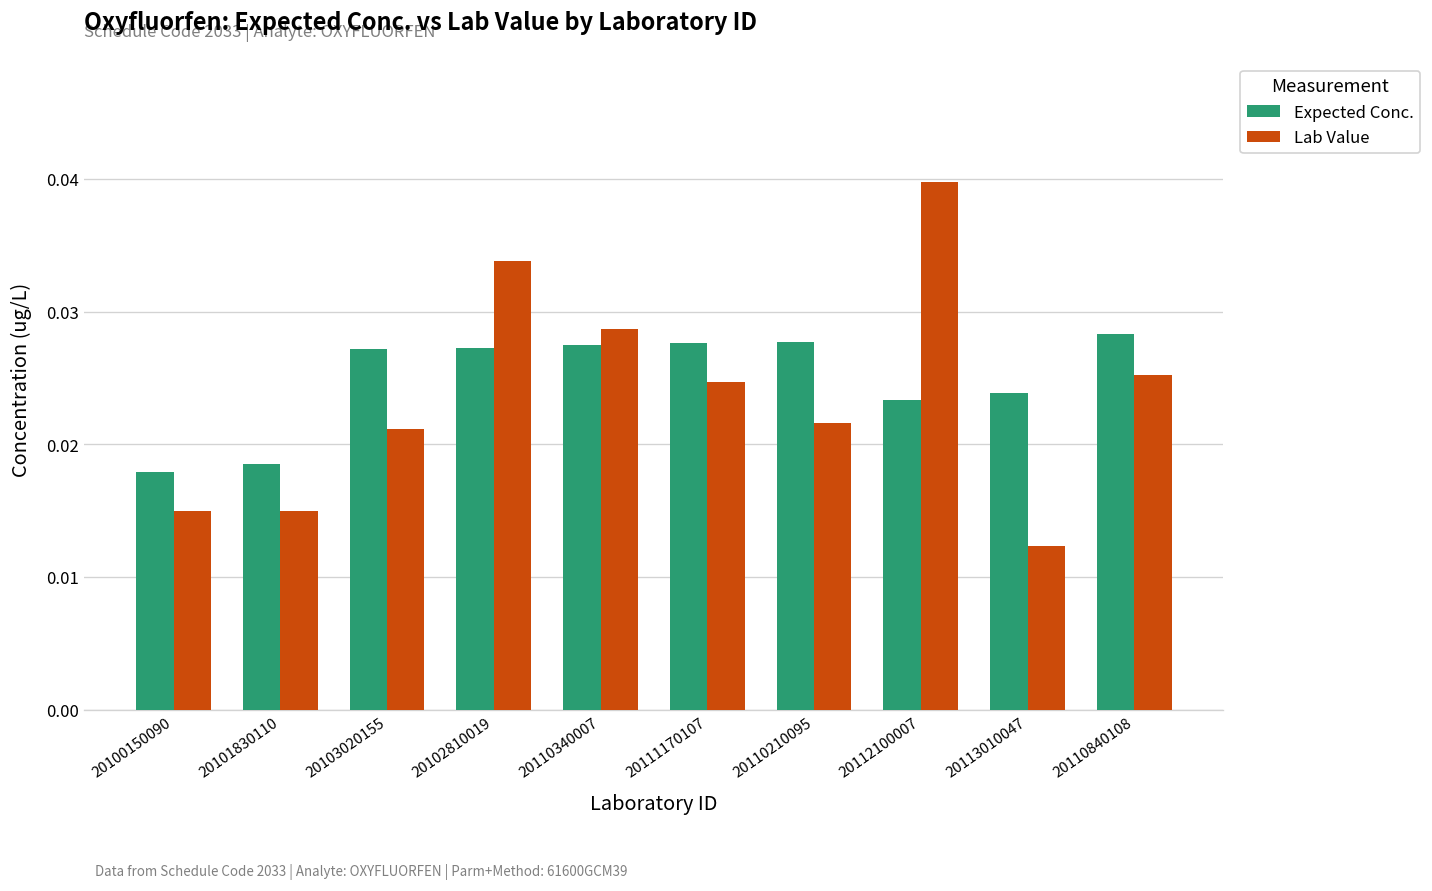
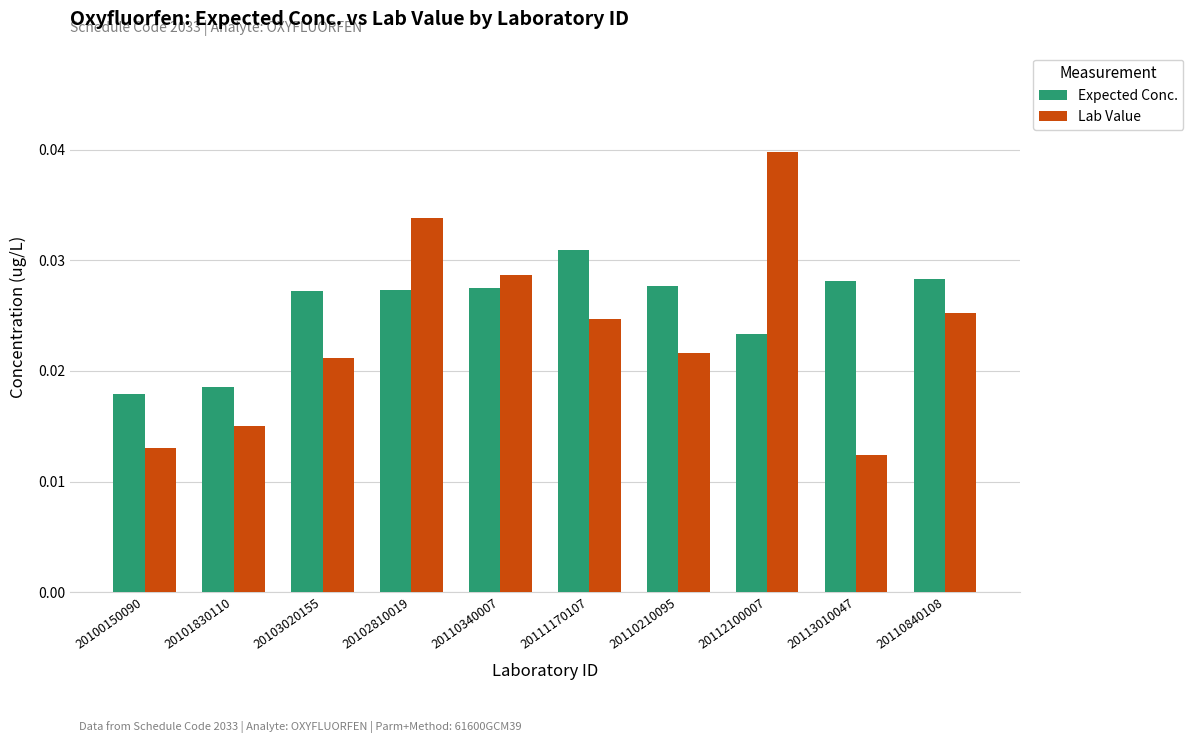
Lab Value, 20100150090: 0.015 -> 0.013
Expected Conc., 20111170107: 0.0276 -> 0.0309
Expected Conc., 20113010047: 0.0239 -> 0.0282
